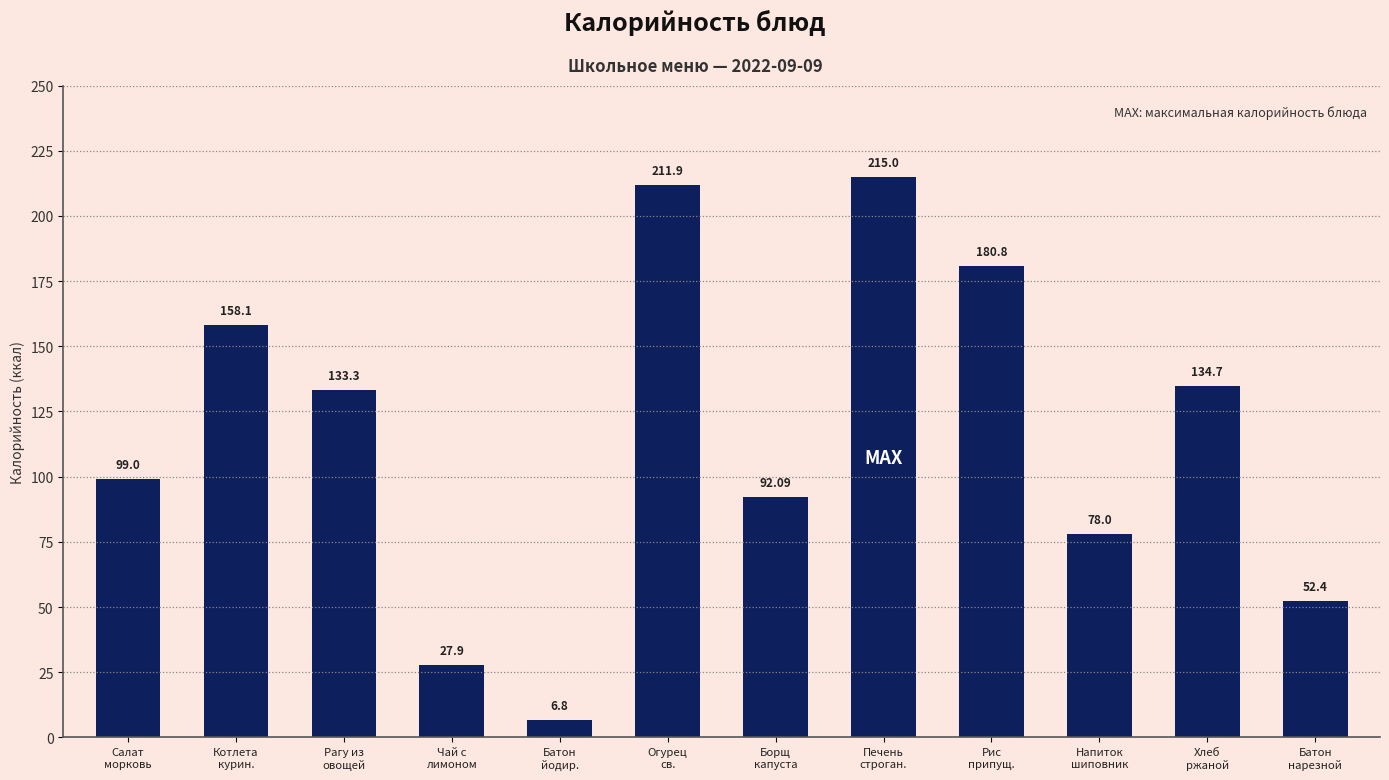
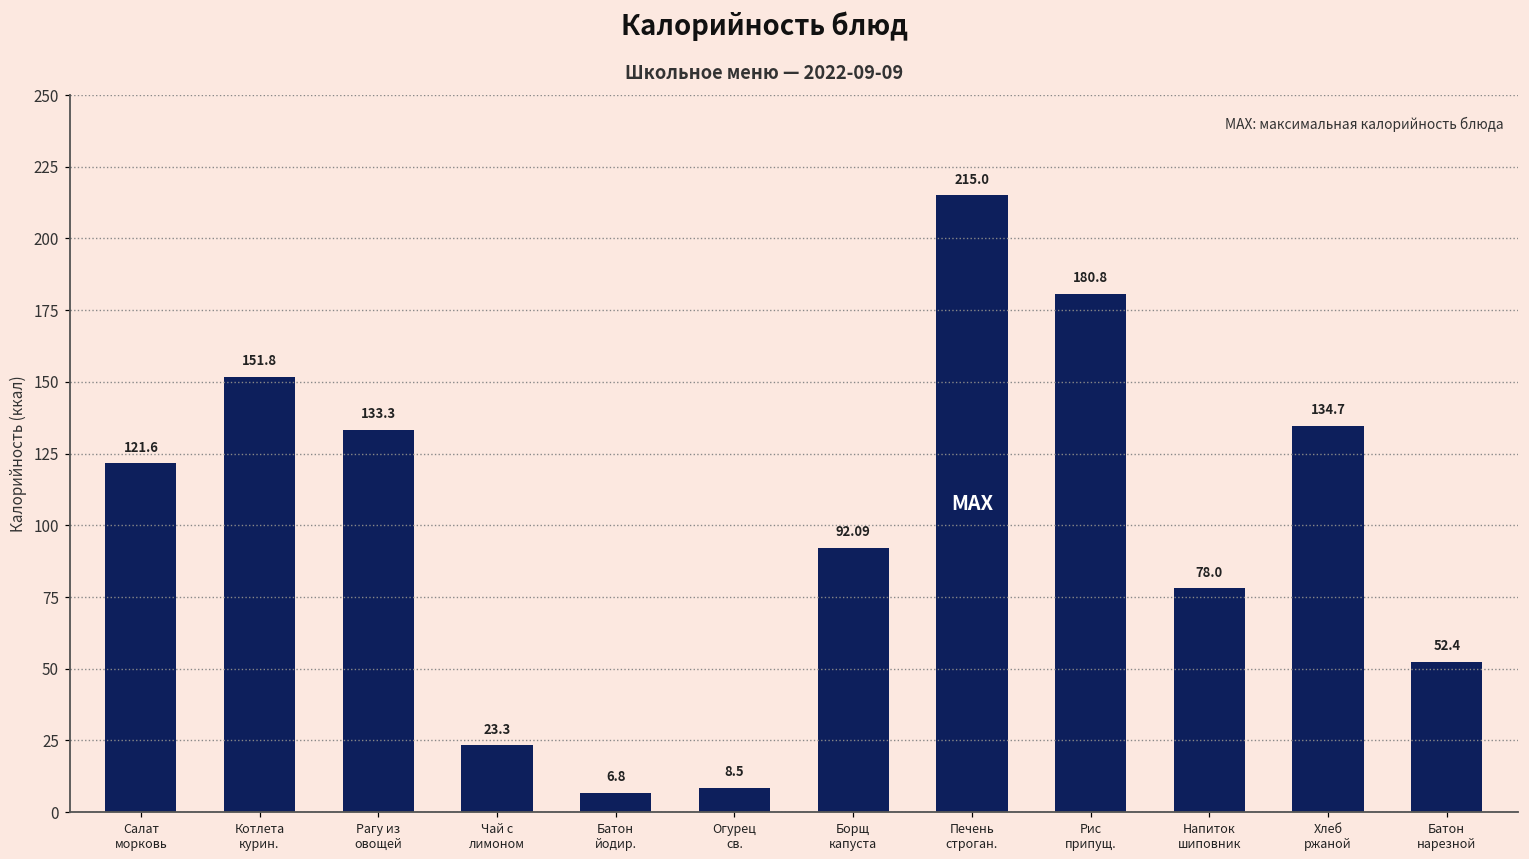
Салат морковь: 99.0 -> 121.6
Котлета курин.: 158.1 -> 151.8
Чай с лимоном: 27.9 -> 23.3
Огурец св.: 211.9 -> 8.5
